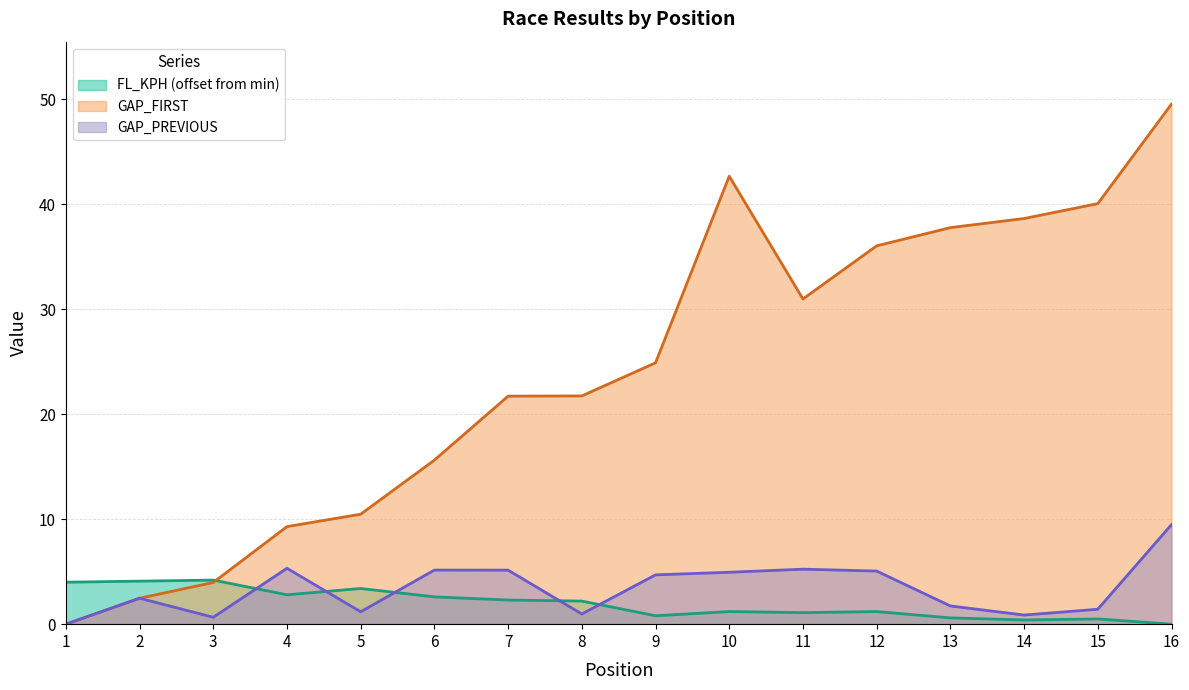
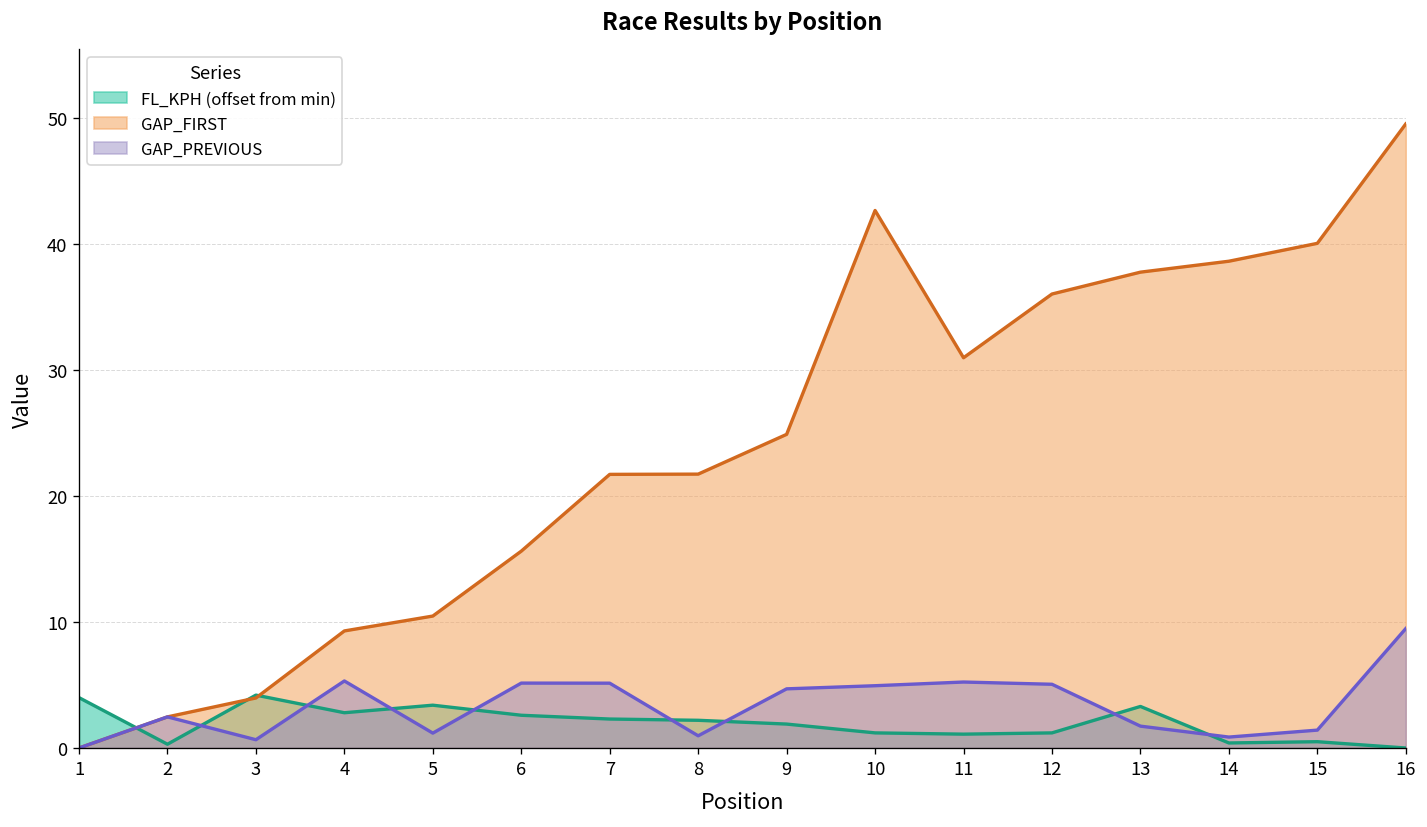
FL_KPH (offset from min), 2: 4.1 -> 0.3
FL_KPH (offset from min), 9: 0.8 -> 1.9
FL_KPH (offset from min), 13: 0.6 -> 3.3
